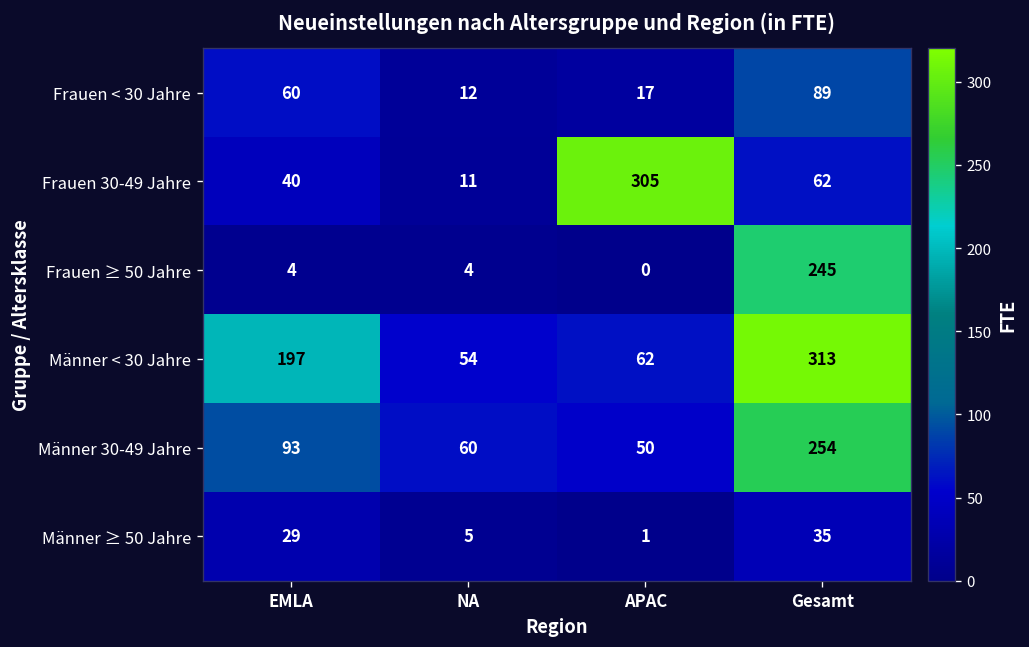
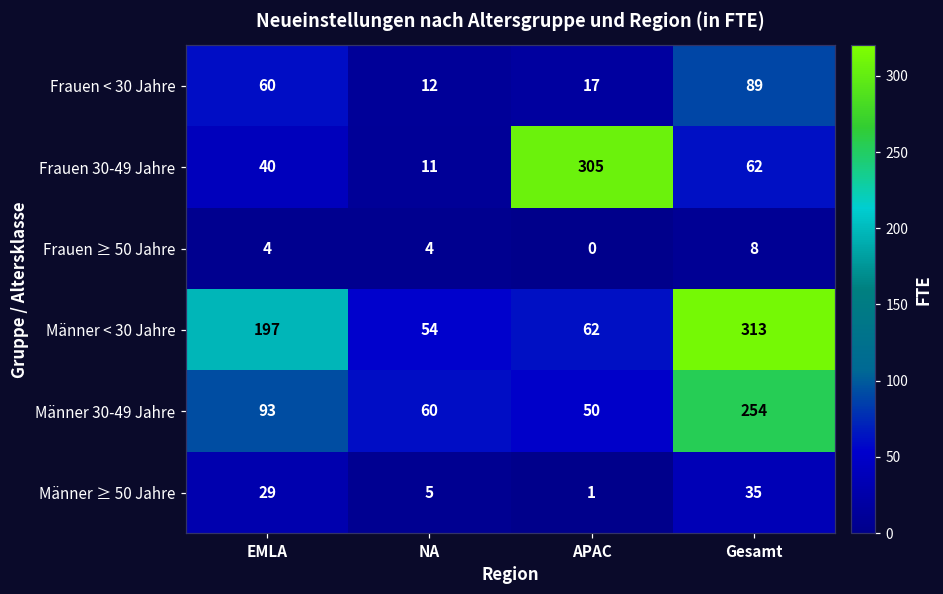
Frauen ≥ 50 Jahre, Gesamt: 245 -> 8
